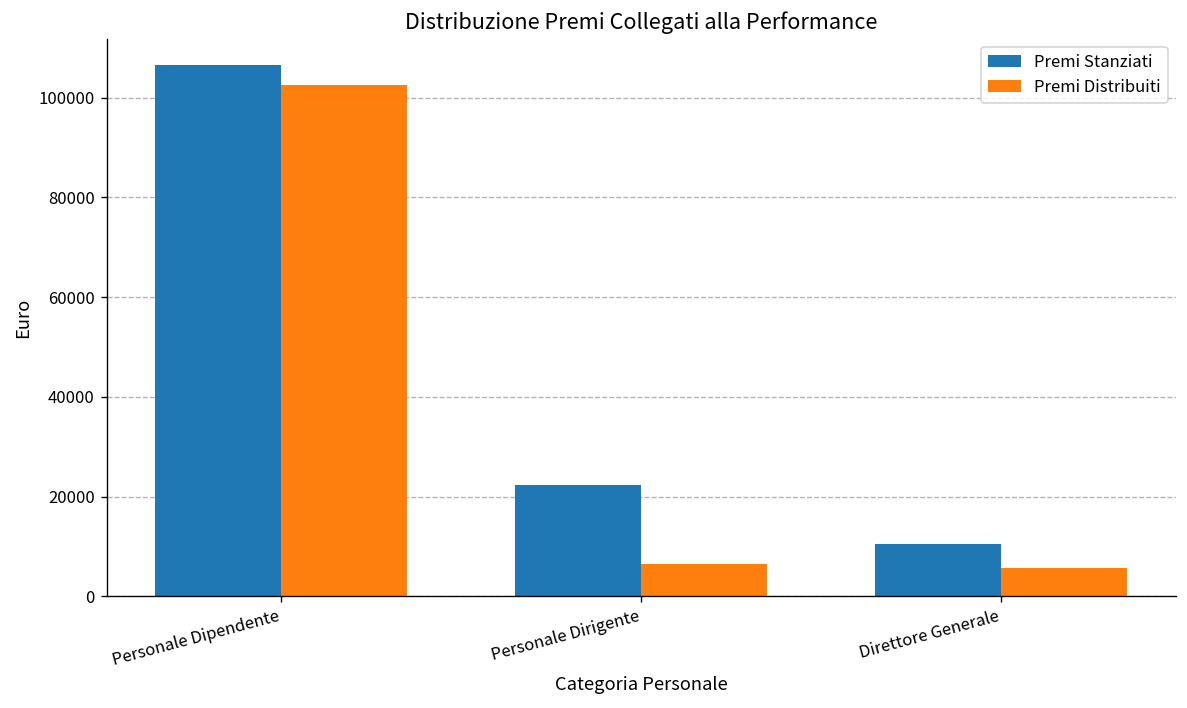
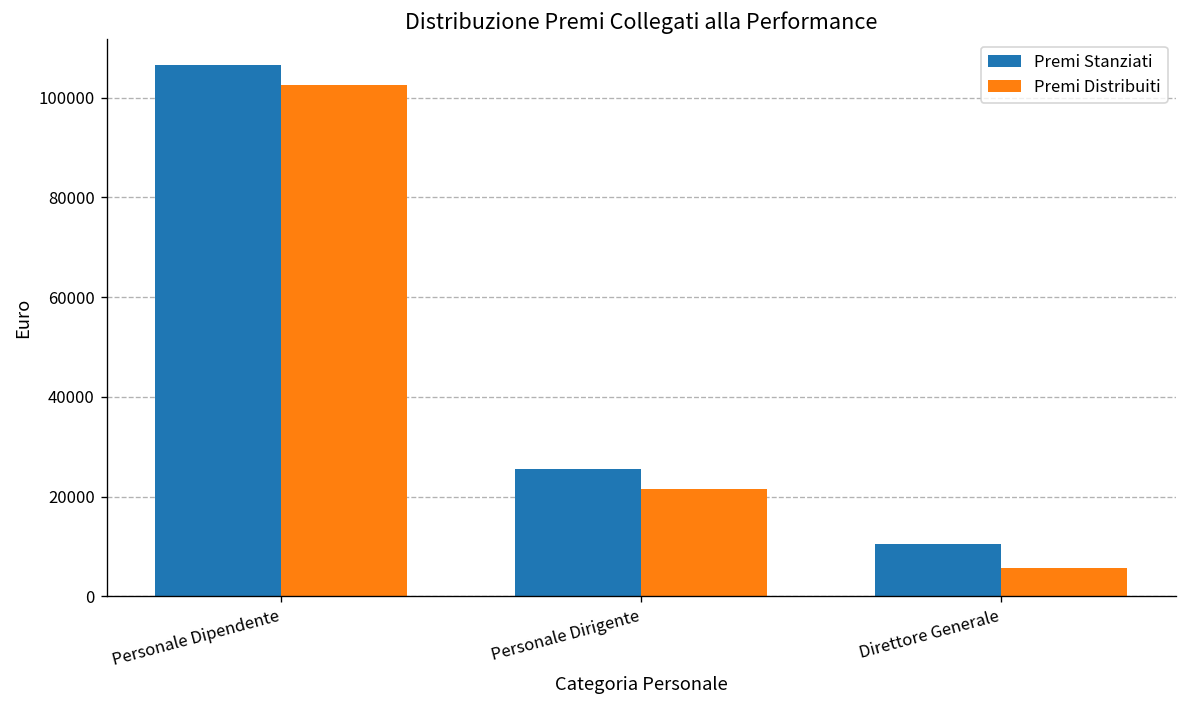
Premi Stanziati, Personale Dirigente: 22000 -> 25000
Premi Distribuiti, Personale Dirigente: 6000 -> 22000
